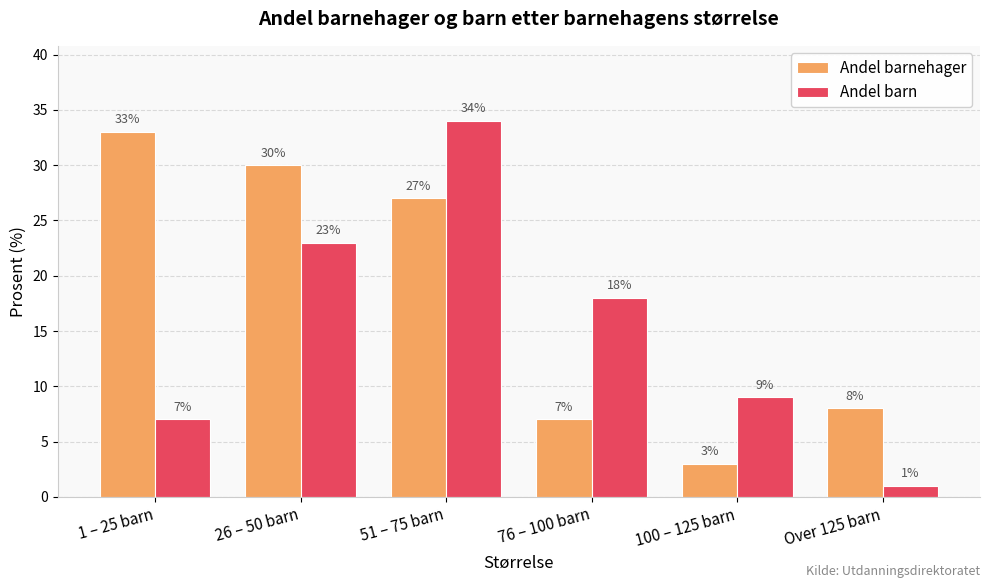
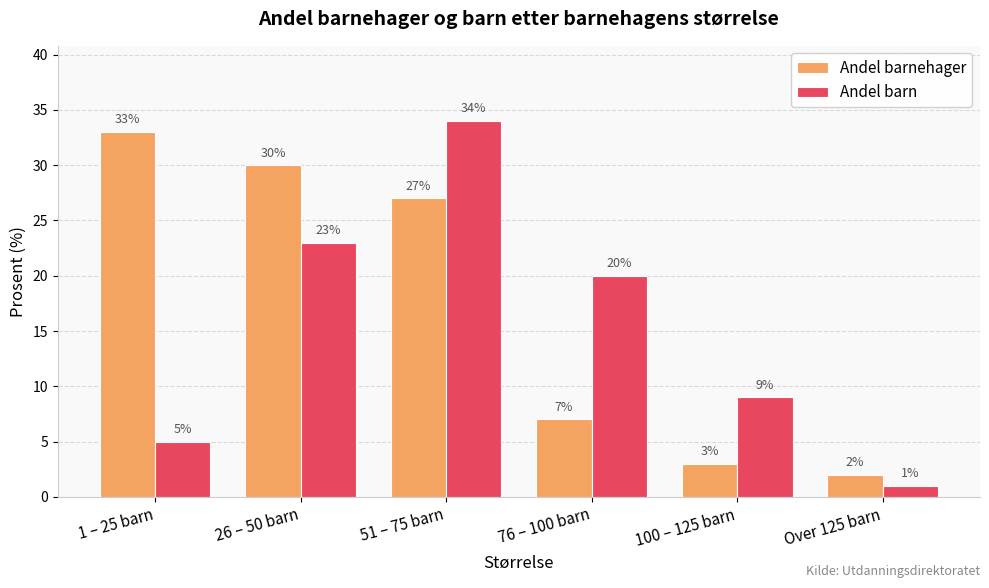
Andel barn, 1 – 25 barn: 7% -> 5%
Andel barn, 76 – 100 barn: 18% -> 20%
Andel barnehager, Over 125 barn: 8% -> 2%
